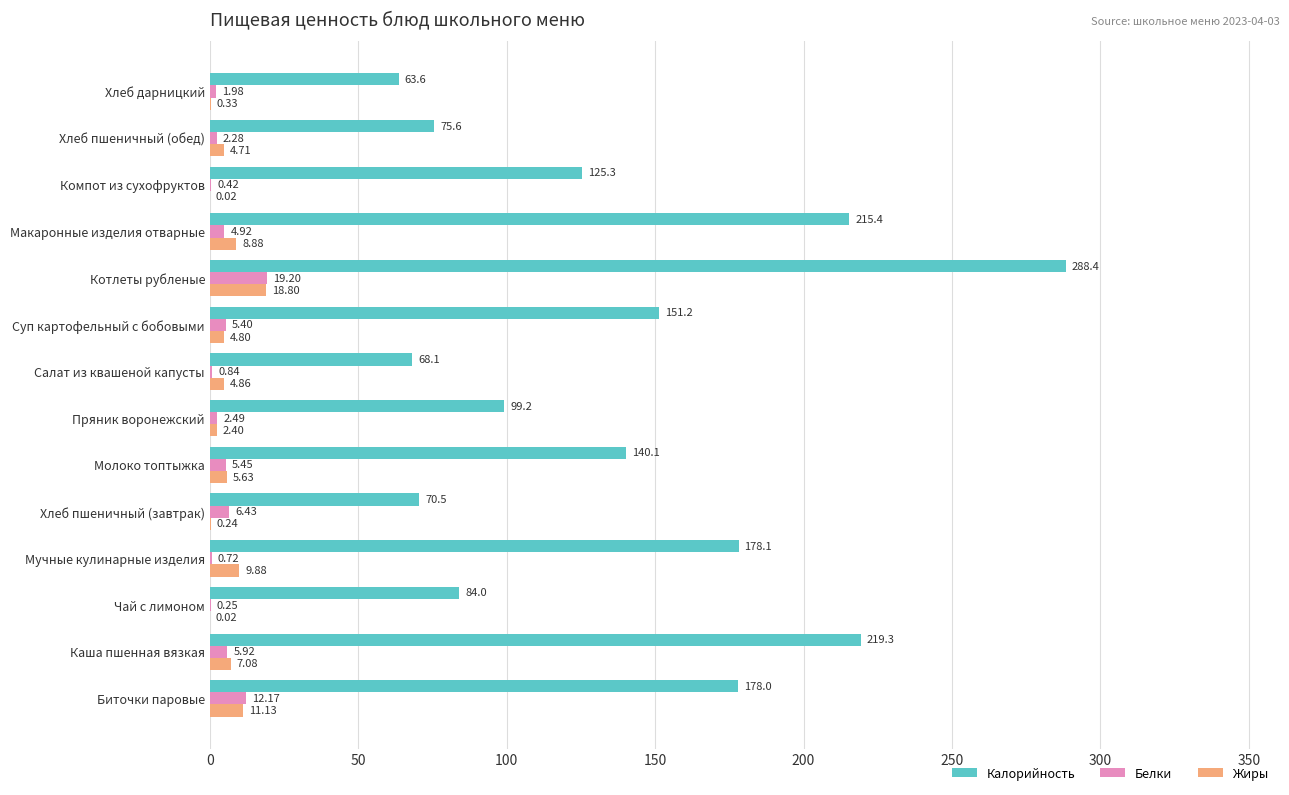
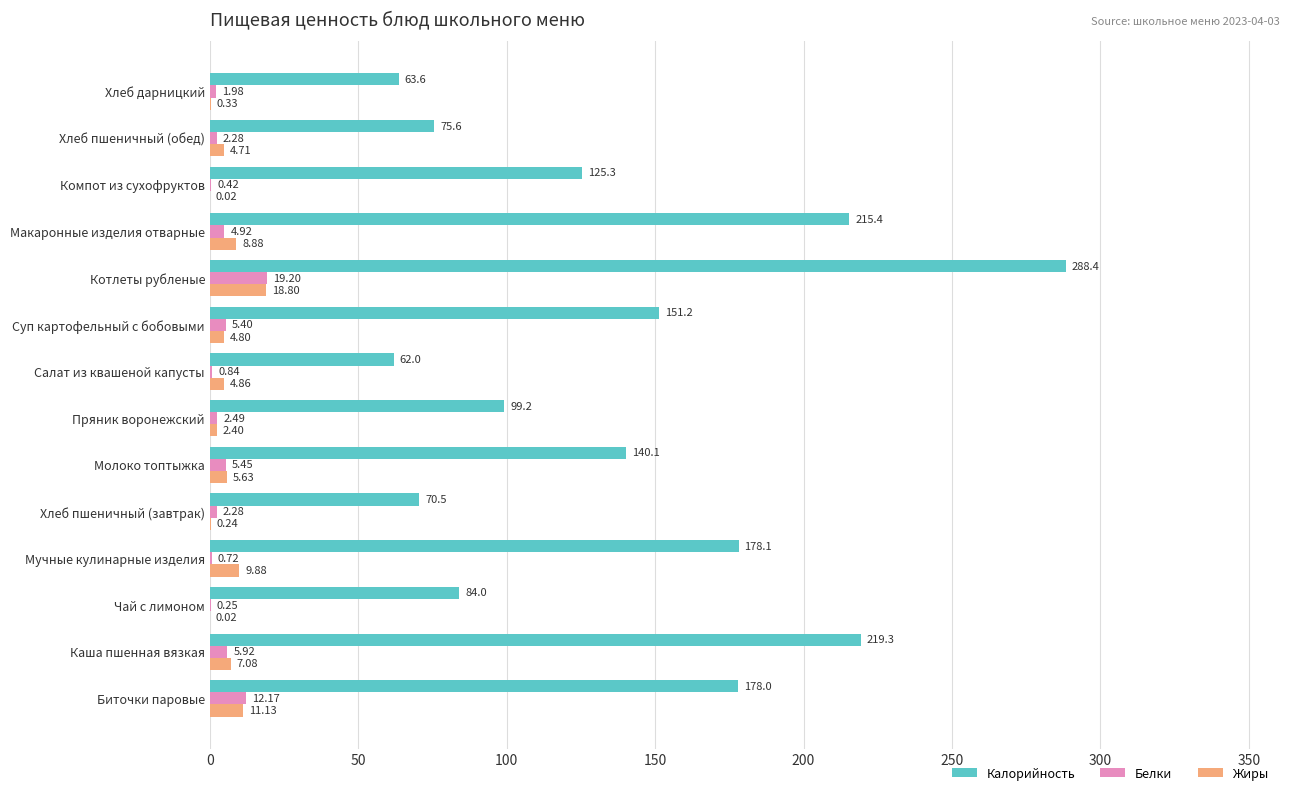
Калорийность, Салат из квашеной капусты: 68.1 -> 62.0
Белки, Хлеб пшеничный (завтрак): 6.43 -> 2.28
